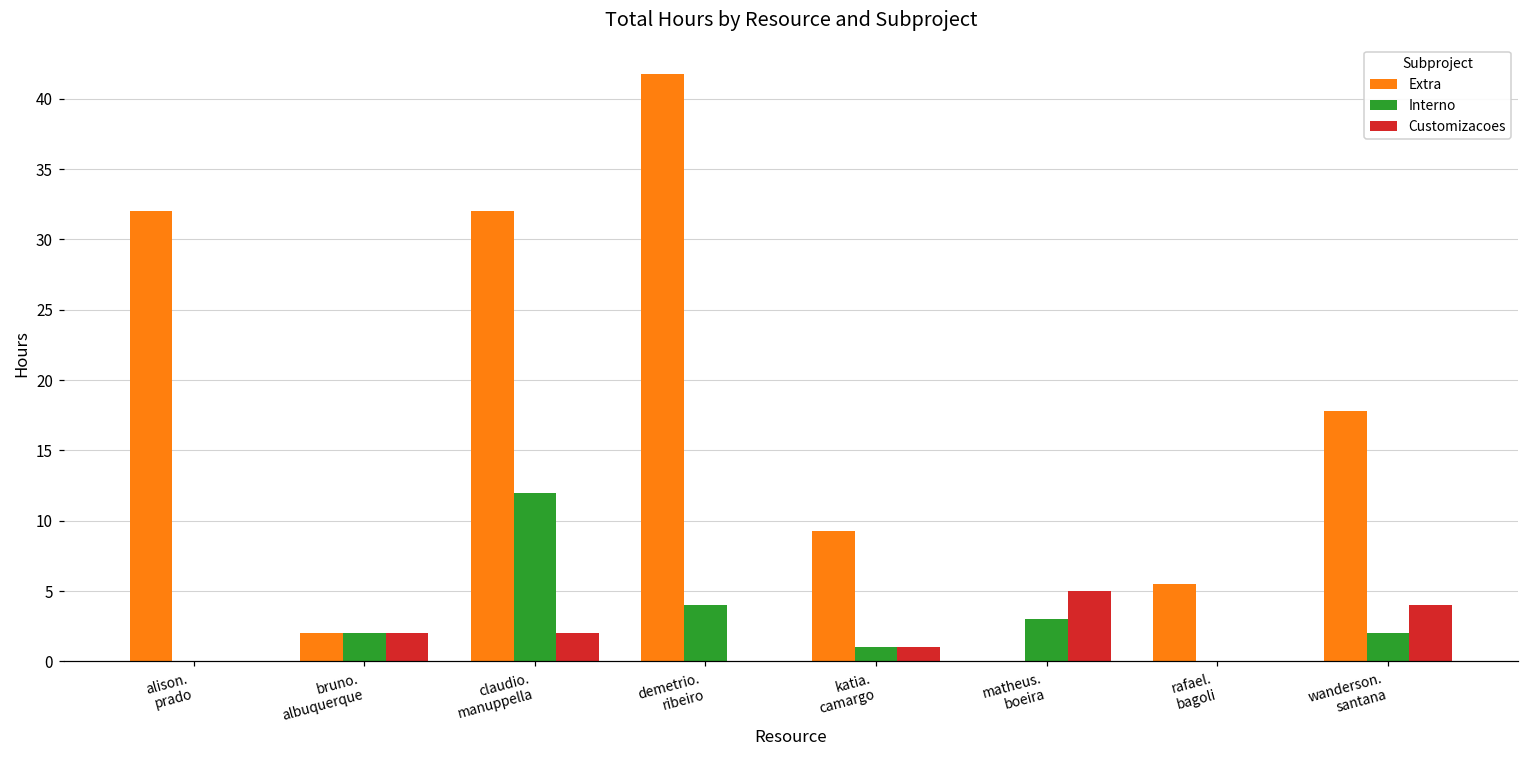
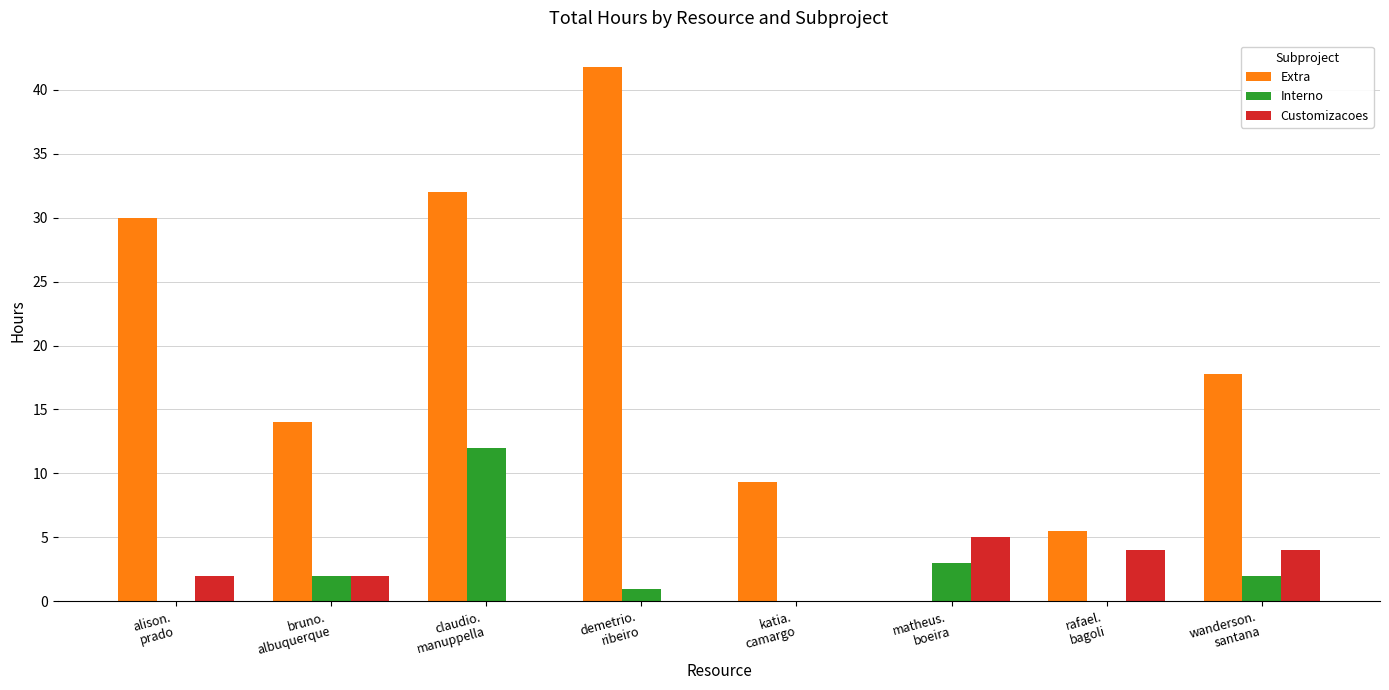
Extra, alison. prado: 32 -> 30
Customizacoes, alison. prado: 0 -> 2
Extra, bruno. albuquerque: 2 -> 14
Customizacoes, claudio. manuppella: 2 -> 0
Interno, demetrio. ribeiro: 4 -> 1
Interno, katia. camargo: 1 -> 0
Customizacoes, katia. camargo: 1 -> 0
Customizacoes, rafael. bagoli: 0 -> 4
